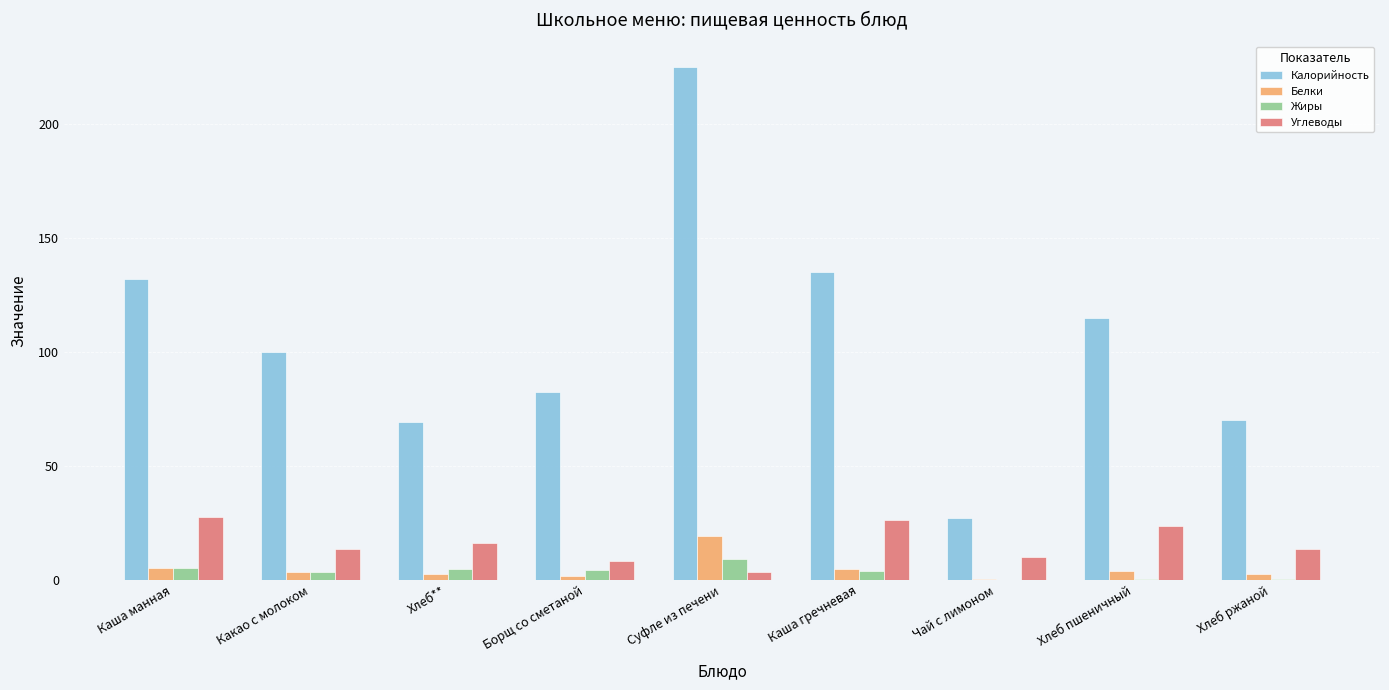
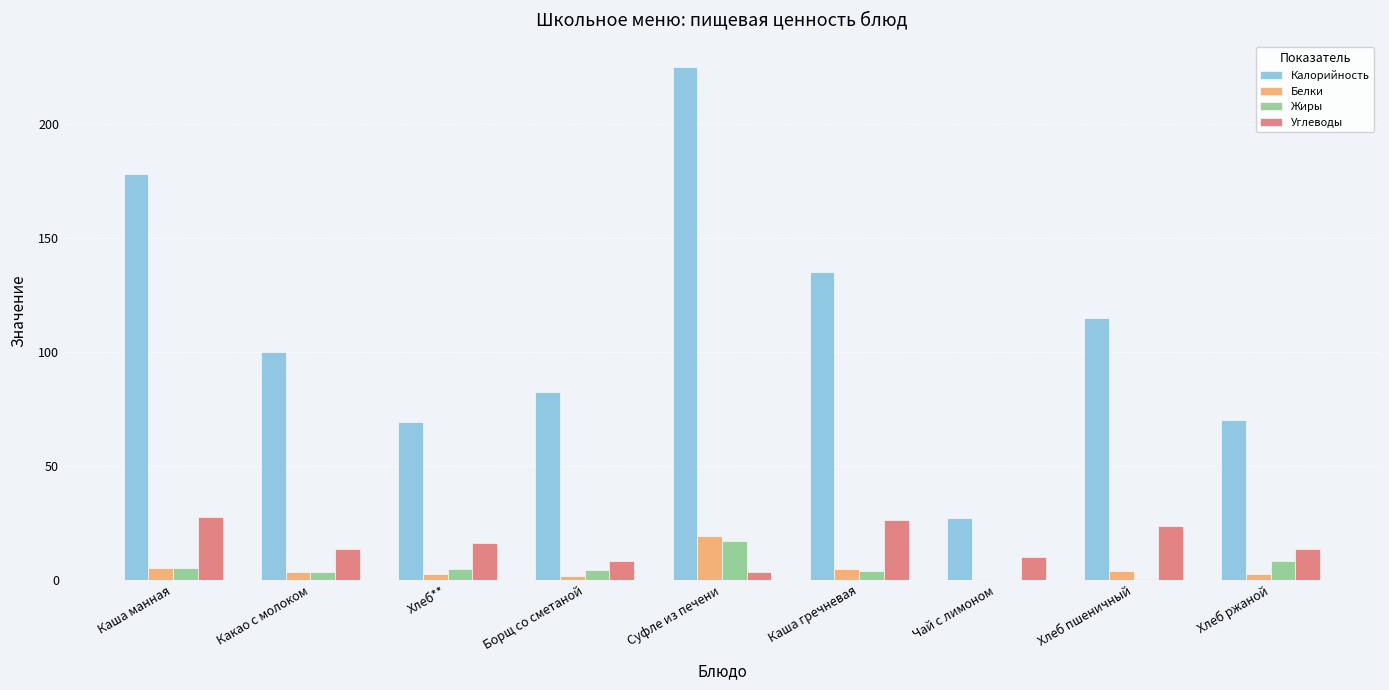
Калорийность, Каша манная: 132 -> 178
Жиры, Суфле из печени: 9 -> 17
Жиры, Хлеб ржаной: 1 -> 8
